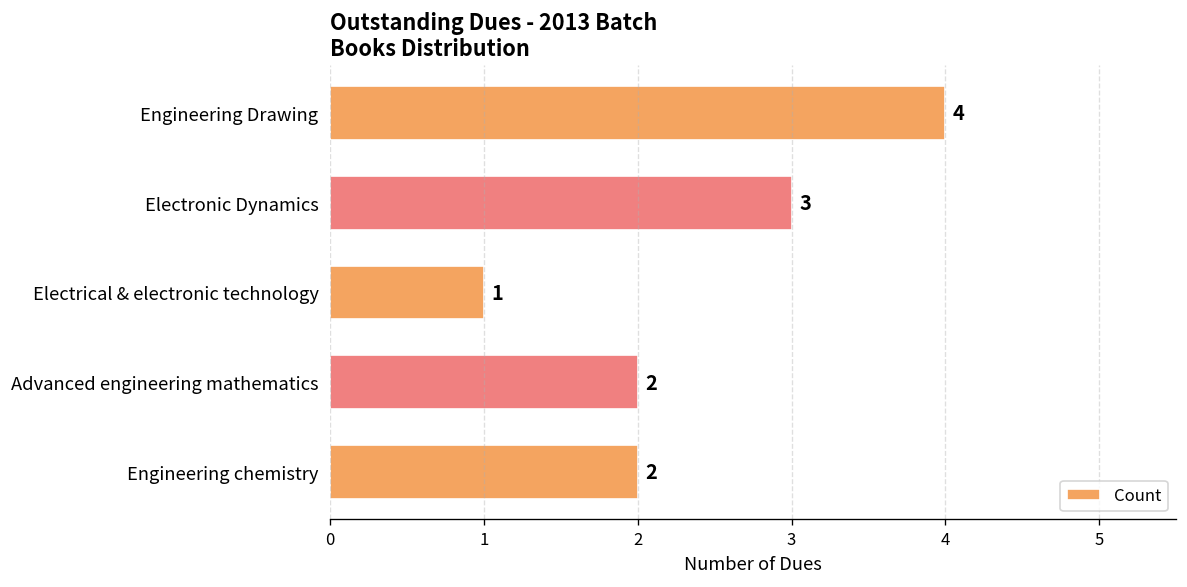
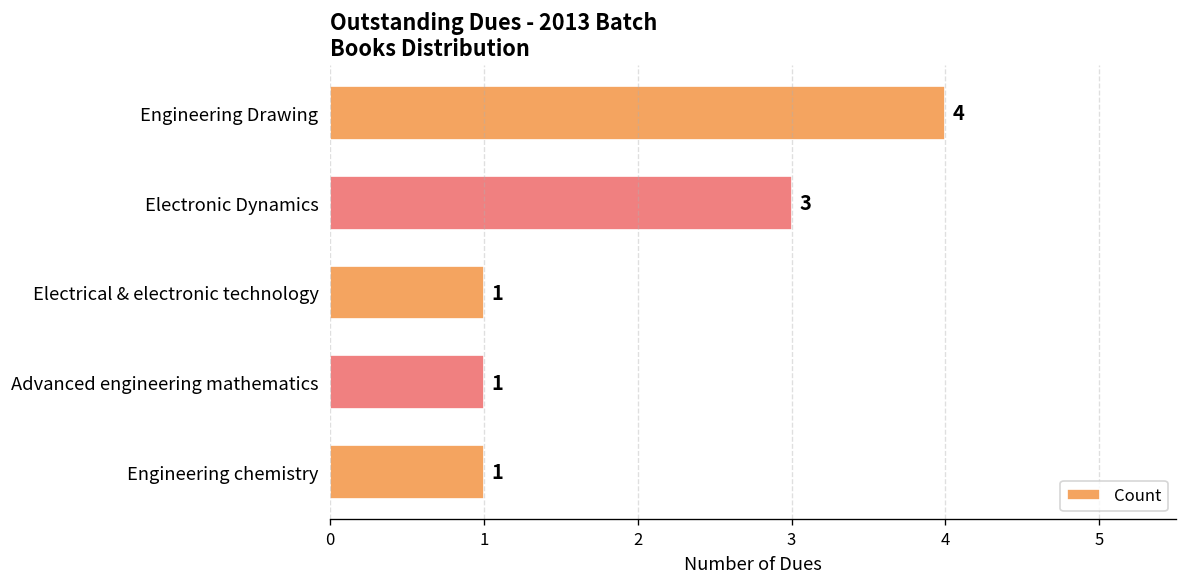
Advanced engineering mathematics: 2 -> 1
Engineering chemistry: 2 -> 1
